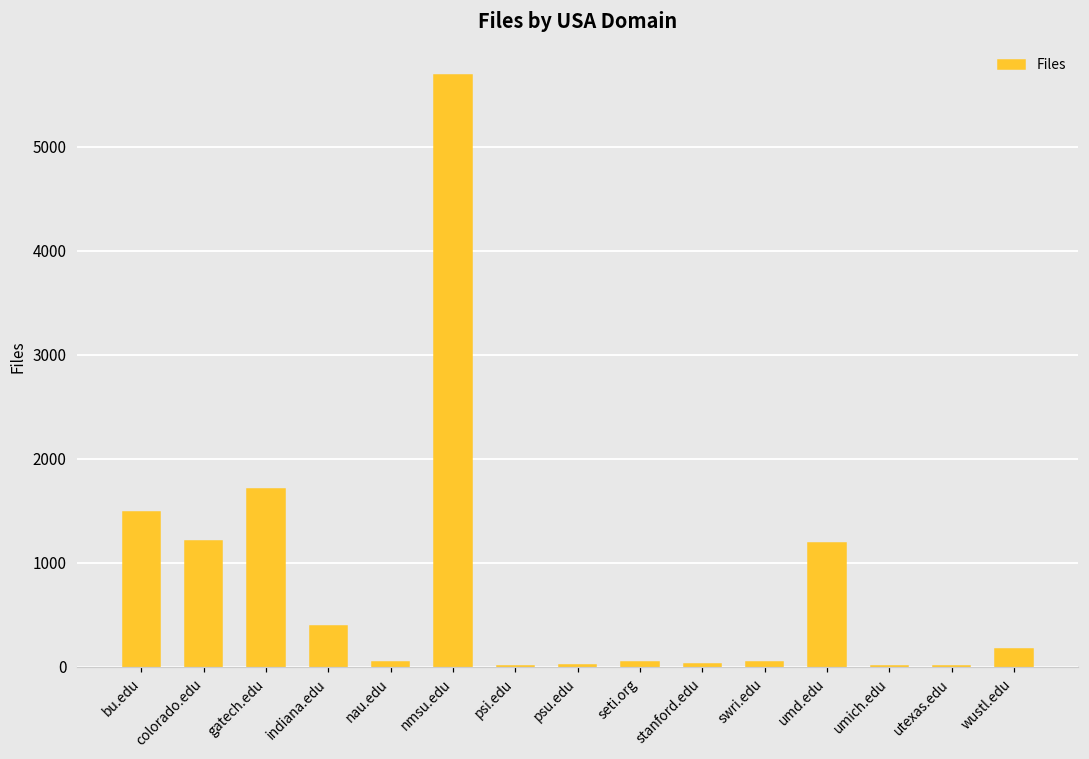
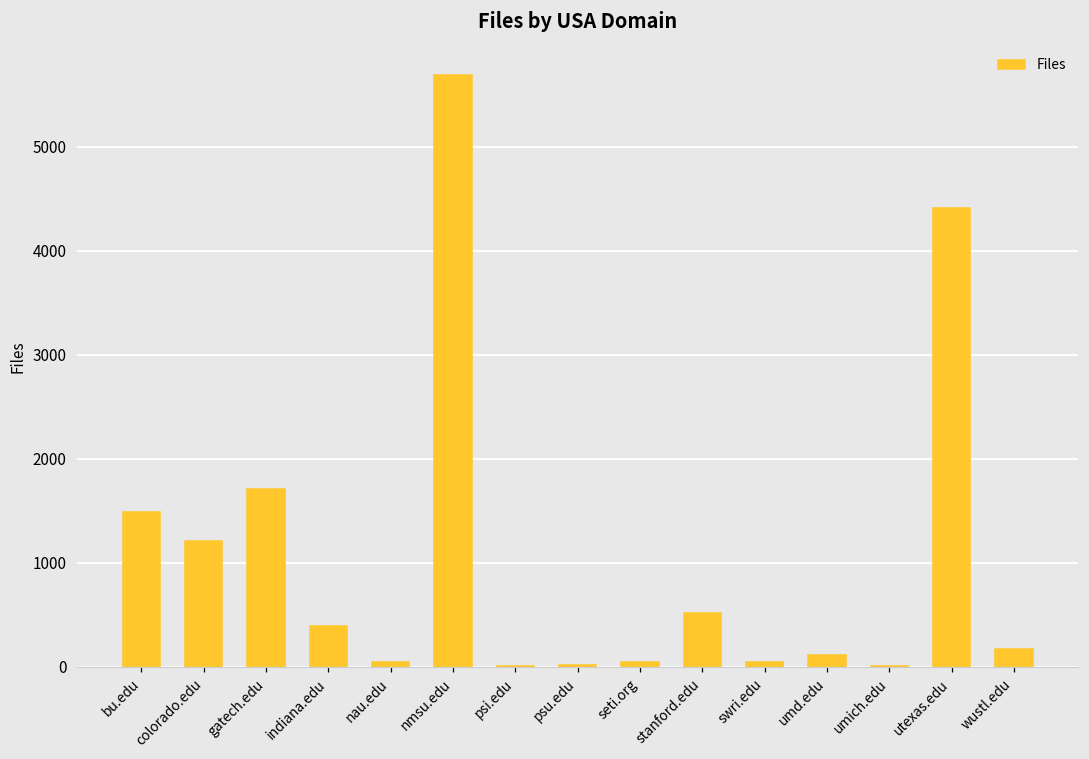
stanford.edu: 0 -> 500
umd.edu: 1200 -> 100
utexas.edu: 0 -> 4400
